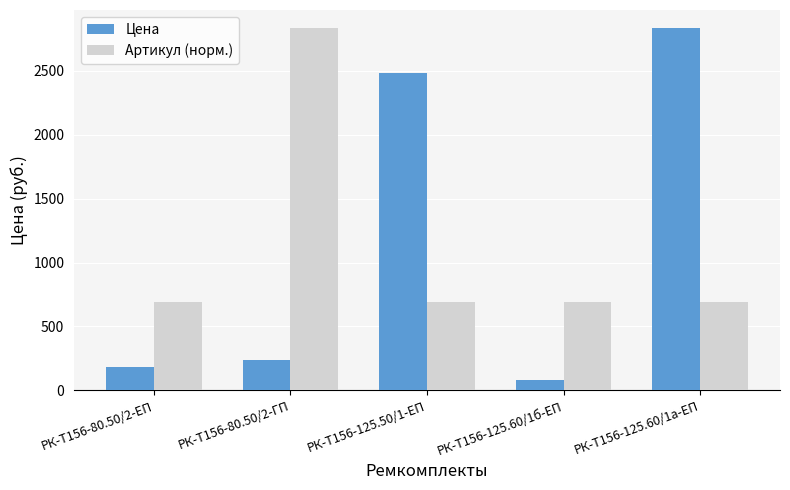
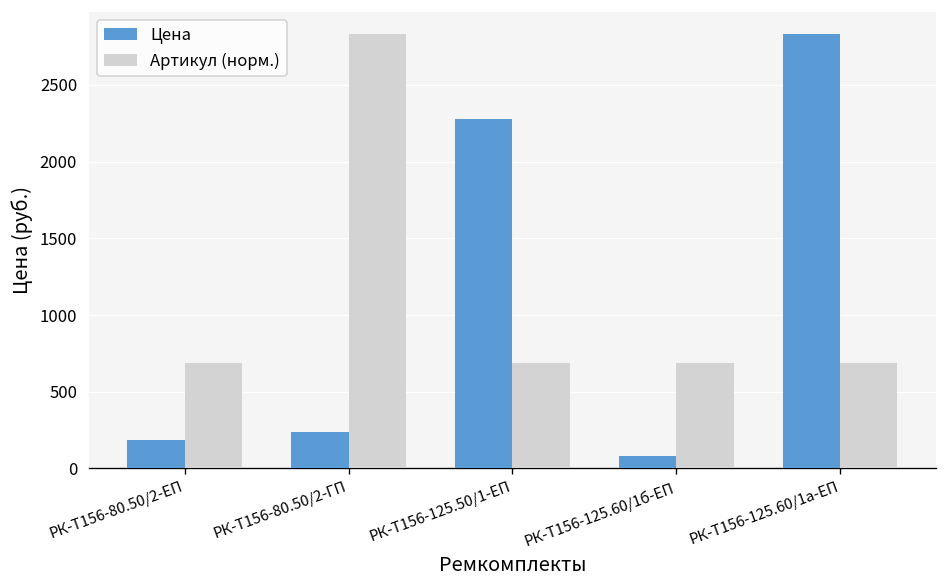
Цена, РК-Т156-125.50/1-ЕП: 2490 -> 2280
